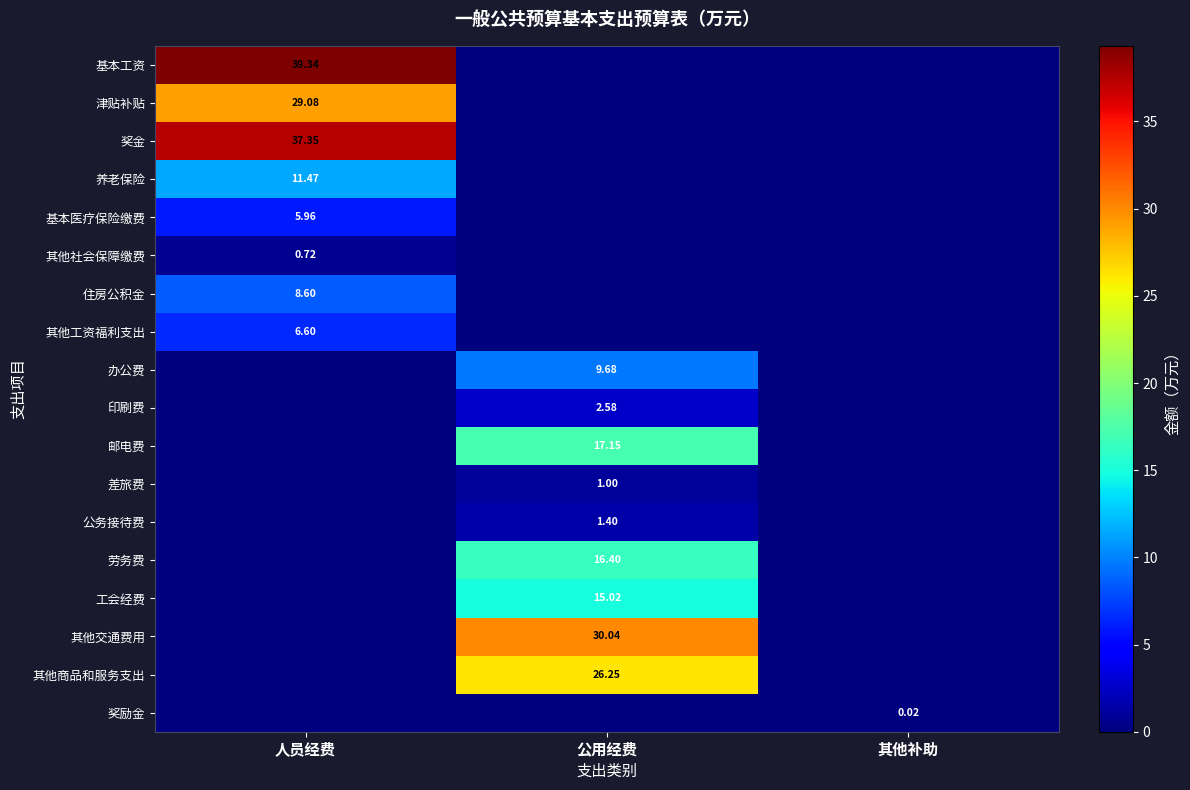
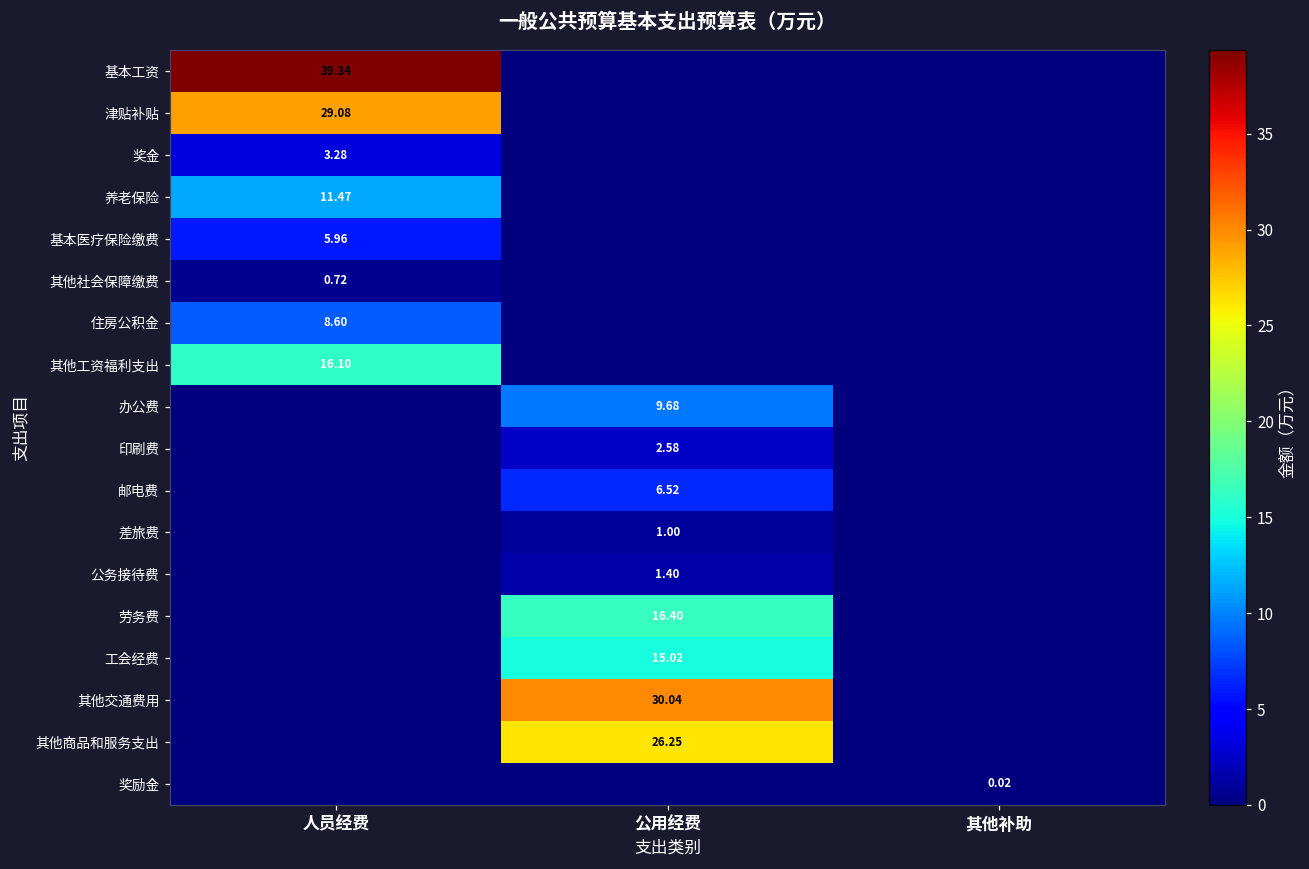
奖金, 人员经费: 37.35 -> 3.28
其他工资福利支出, 人员经费: 6.60 -> 16.10
邮电费, 公用经费: 17.15 -> 6.52
